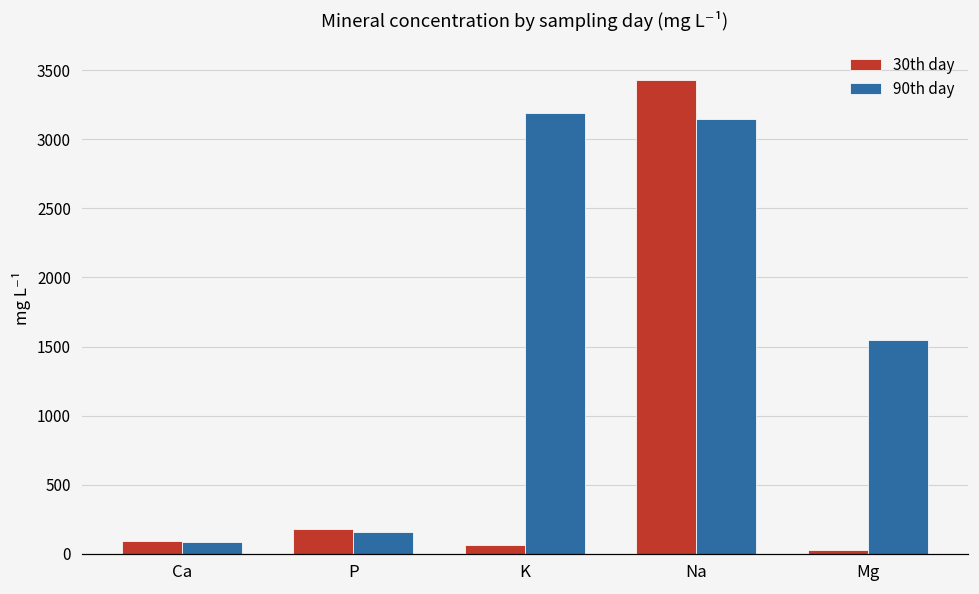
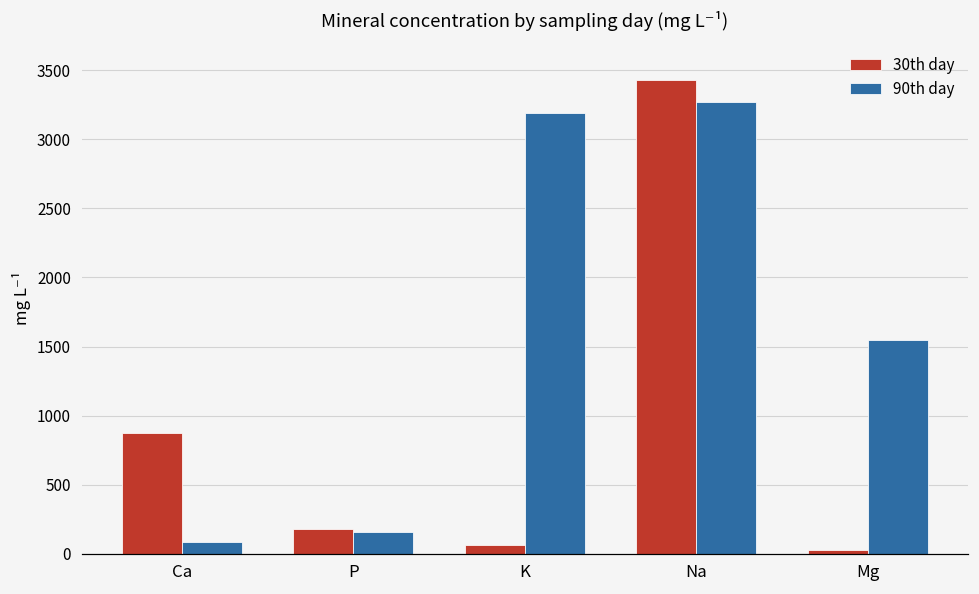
30th day, Ca: 90 -> 870
90th day, Na: 3150 -> 3270
